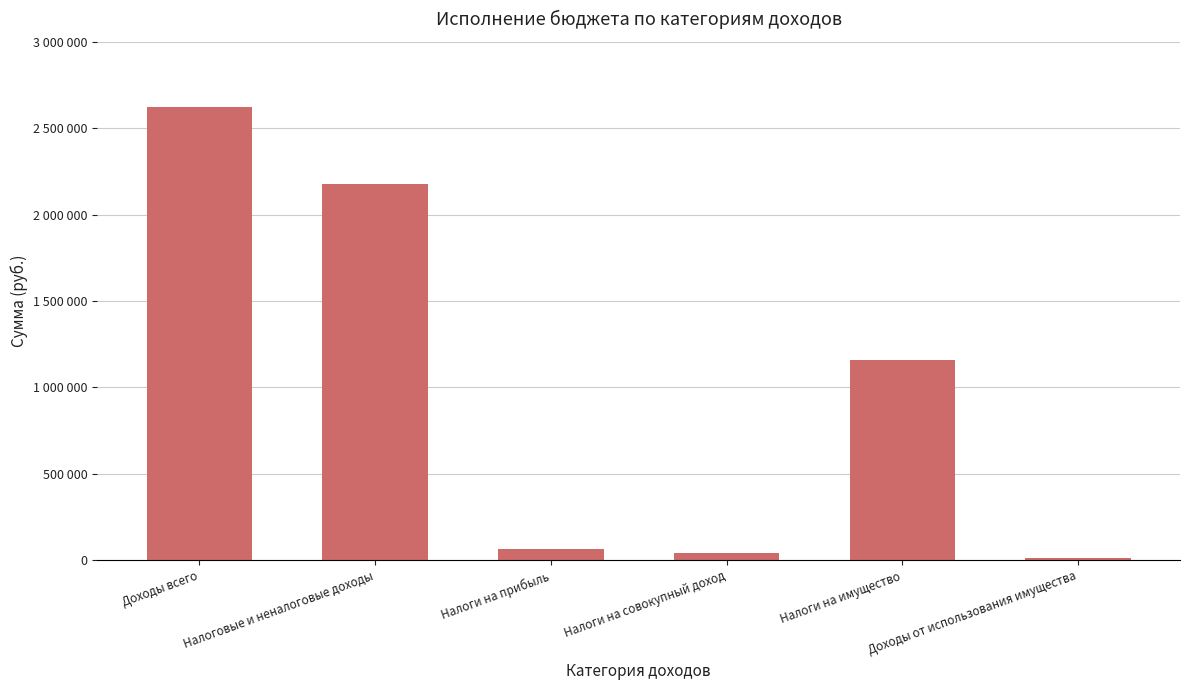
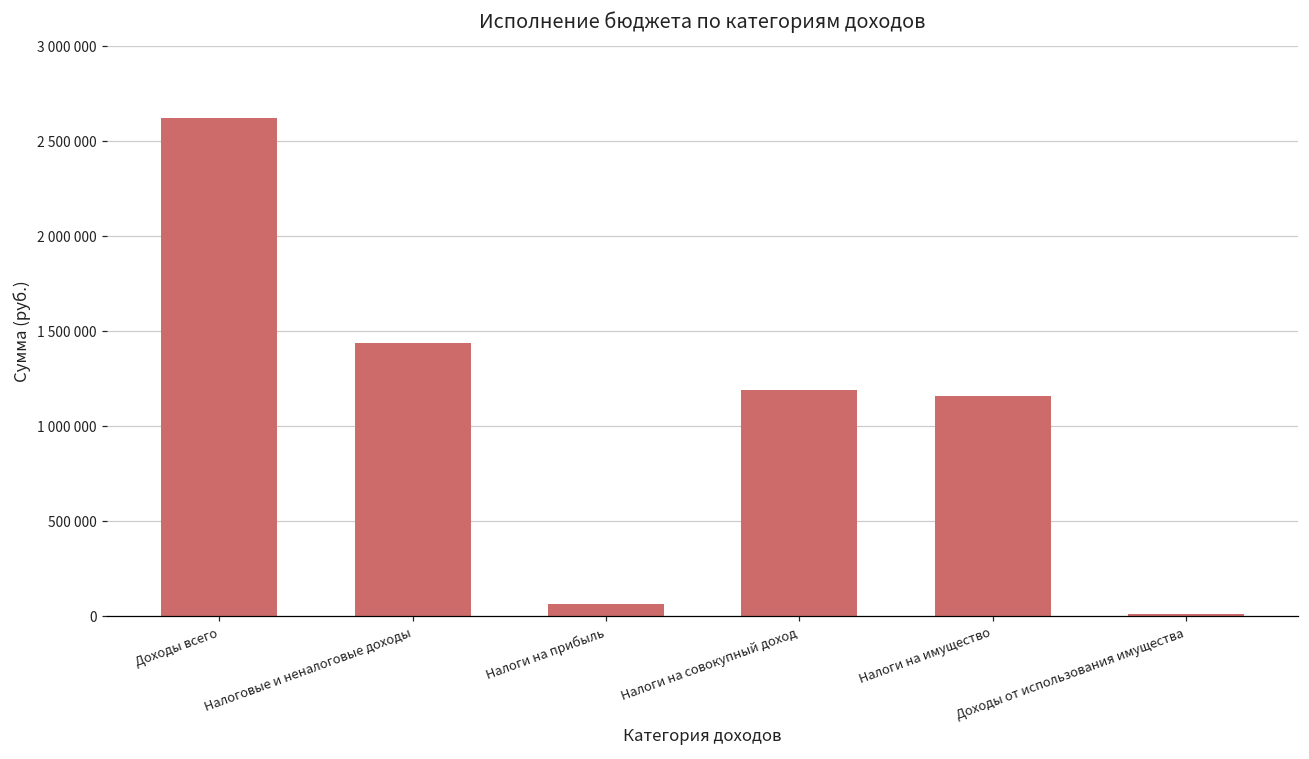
Налоговые и неналоговые доходы: 2180000 -> 1440000
Налоги на совокупный доход: 40000 -> 1190000
